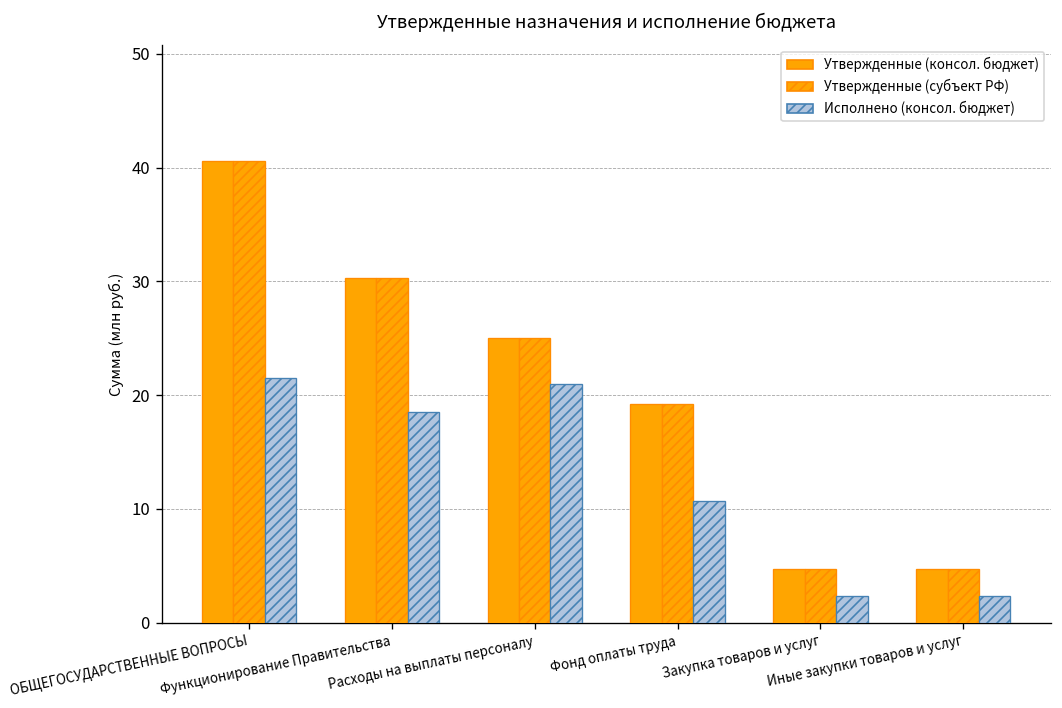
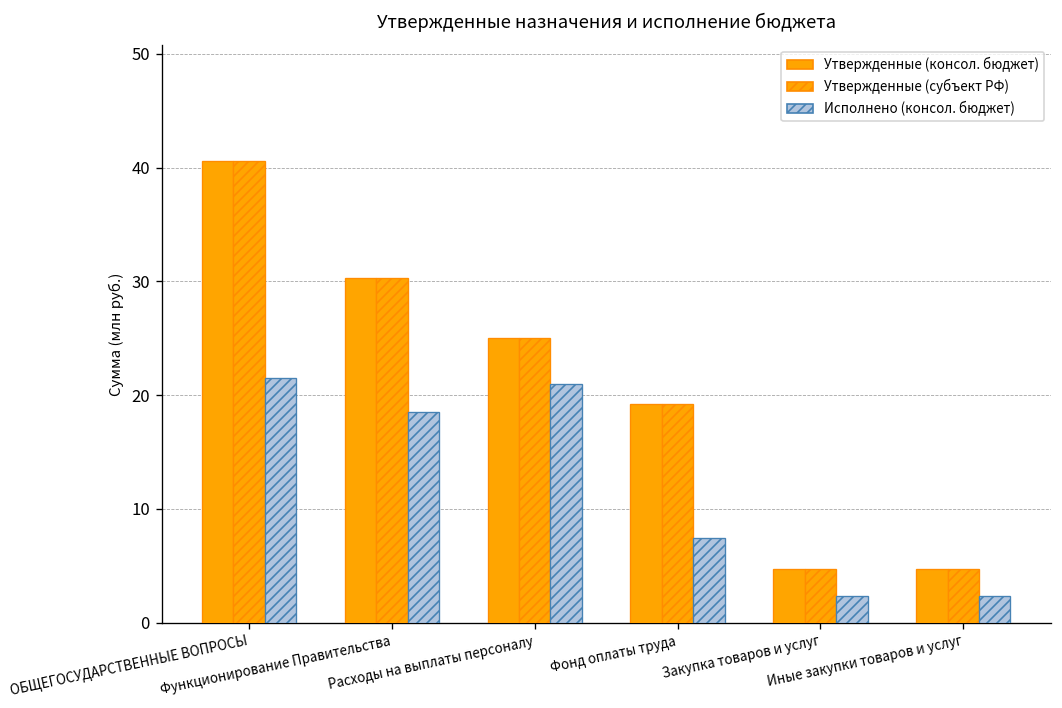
Исполнено (консол. бюджет), Фонд оплаты труда: 11 -> 7
